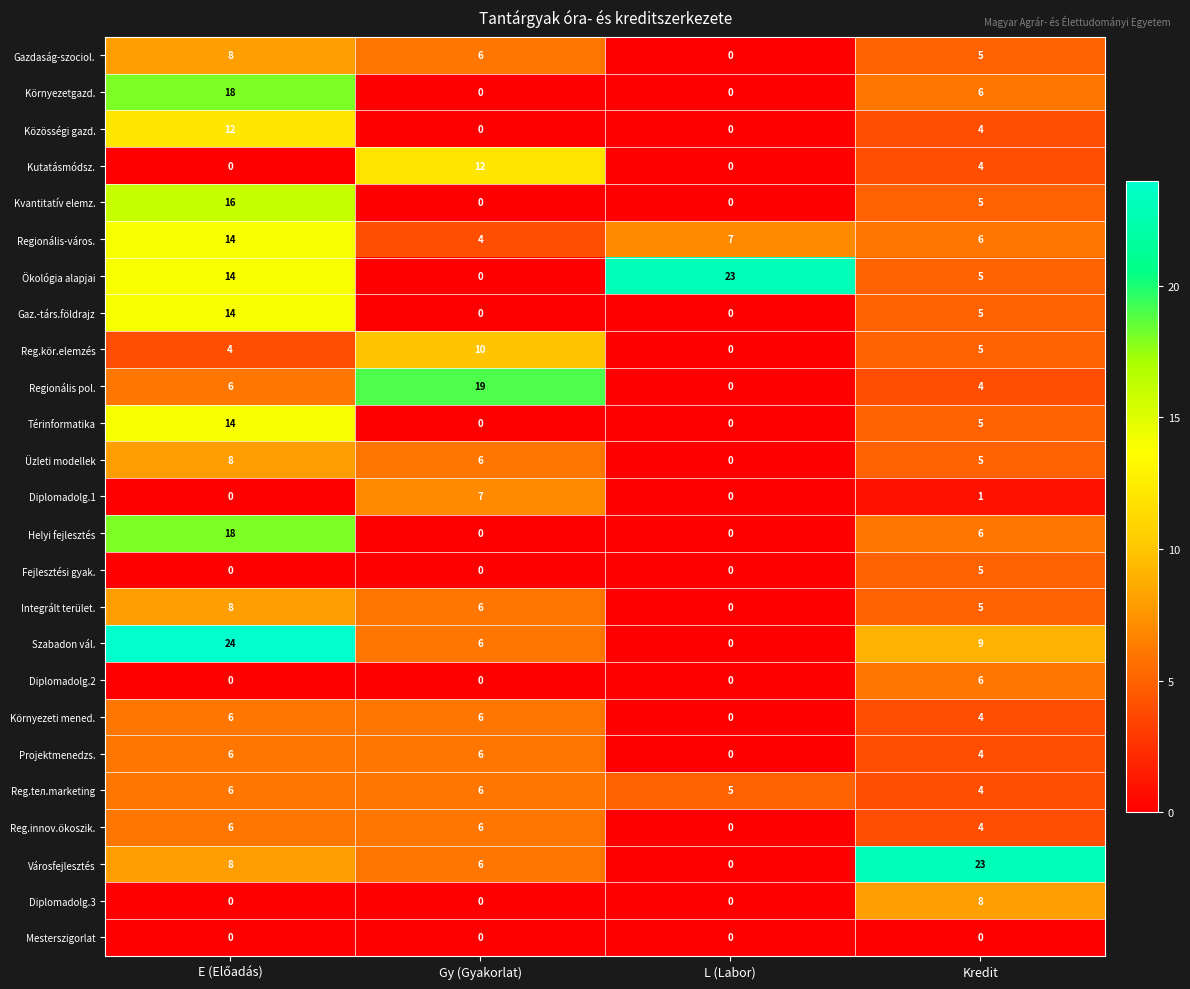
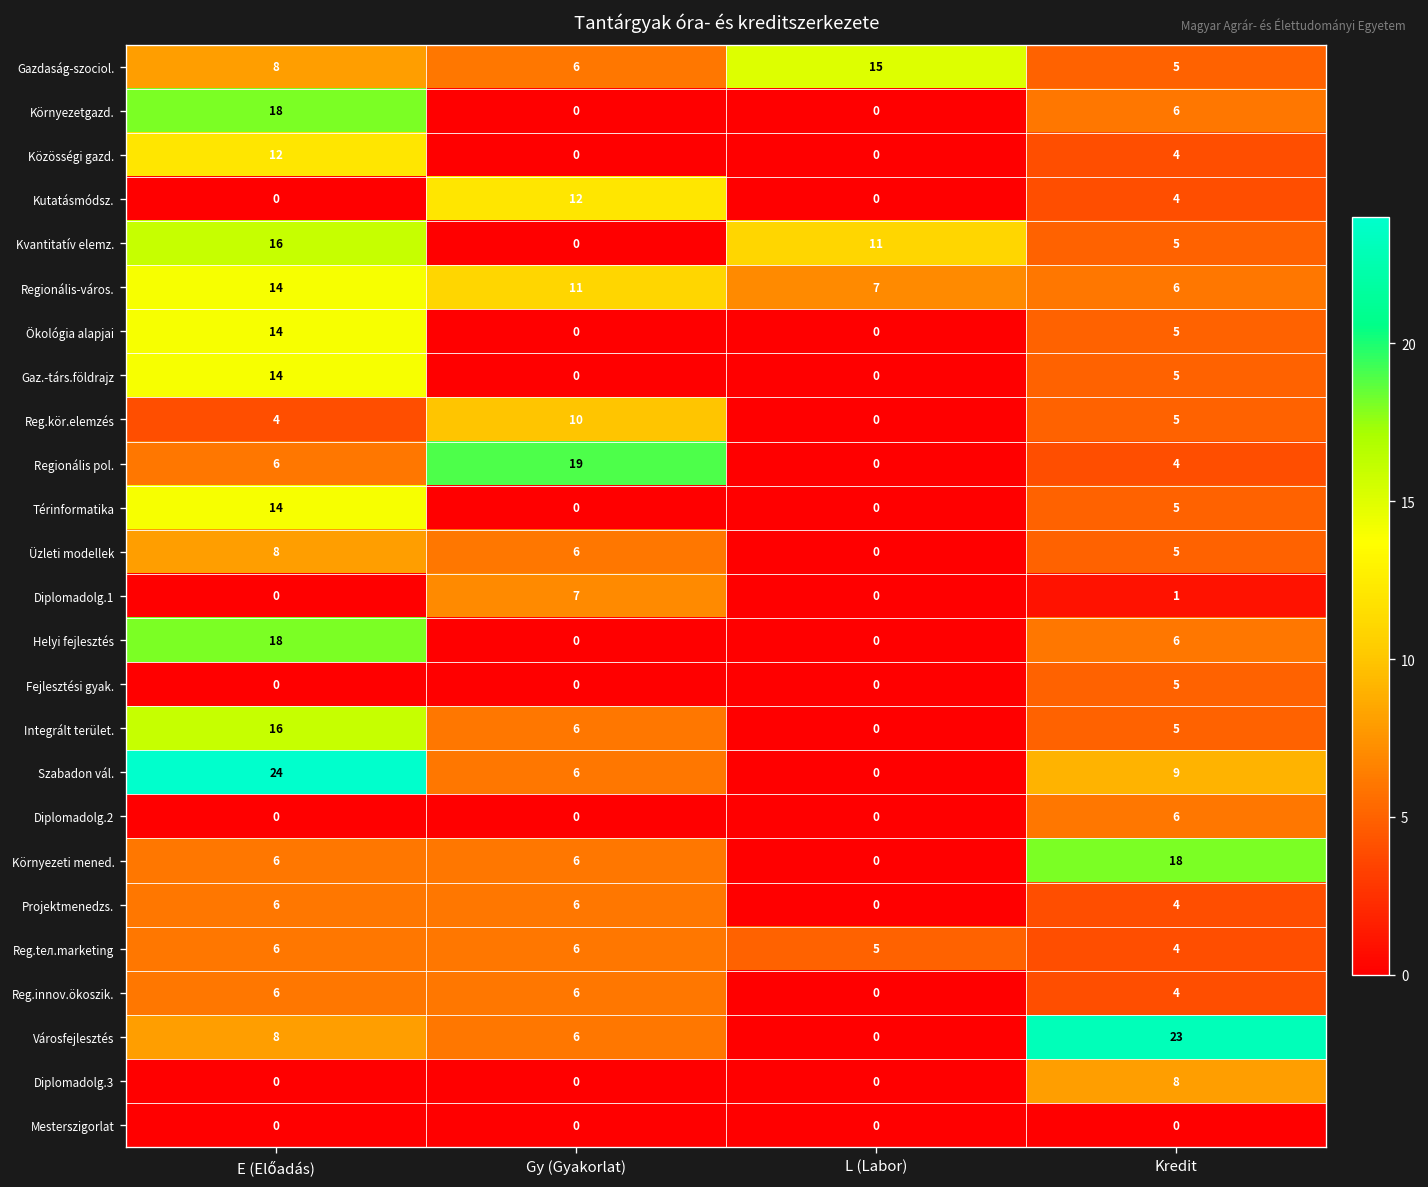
Gazdaság-szociol., L (Labor): 0 -> 15
Kvantitatív elemz., L (Labor): 0 -> 11
Regionális-város., Gy (Gyakorlat): 4 -> 11
Ökológia alapjai, L (Labor): 23 -> 0
Integrált terület., E (Előadás): 8 -> 16
Környezeti mened., Kredit: 4 -> 18
